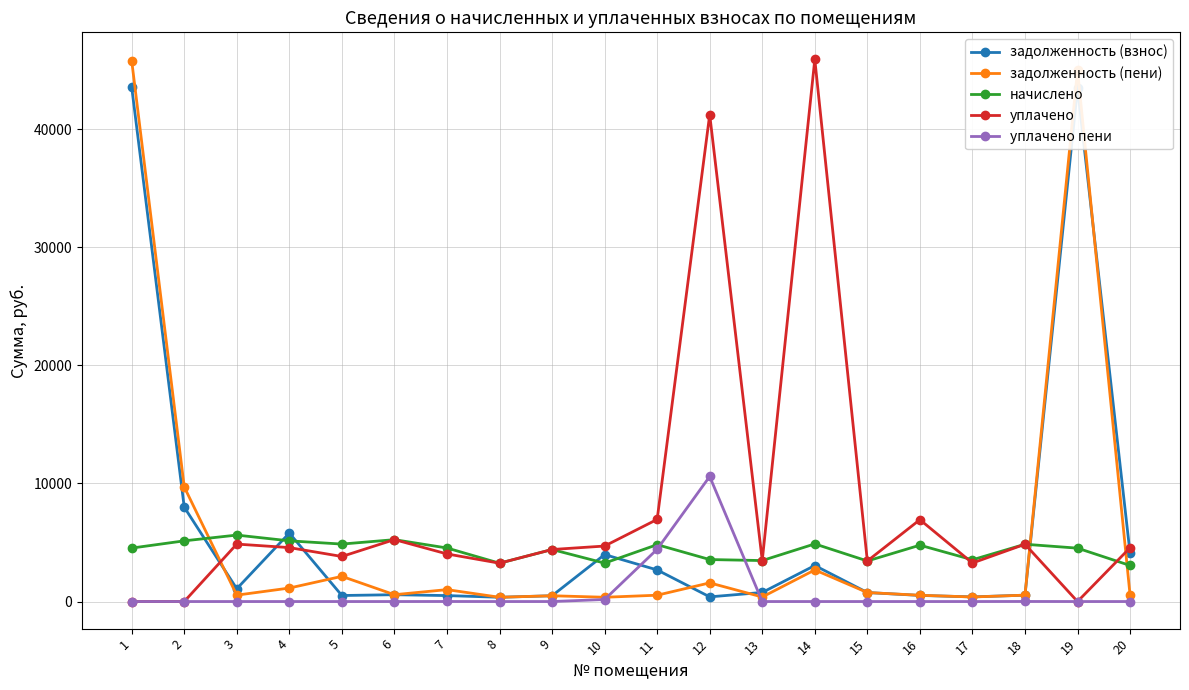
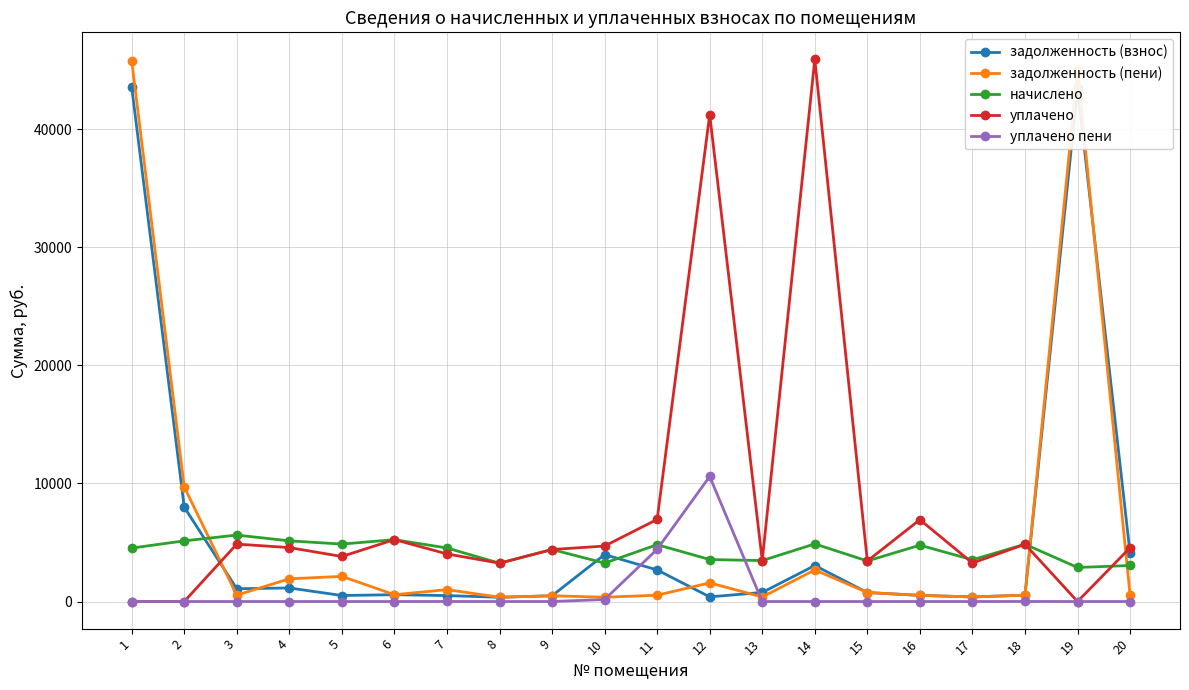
задолженность (взнос), 4: 5800 -> 1100
задолженность (пени), 4: 1100 -> 1900
начислено, 19: 4500 -> 2900
